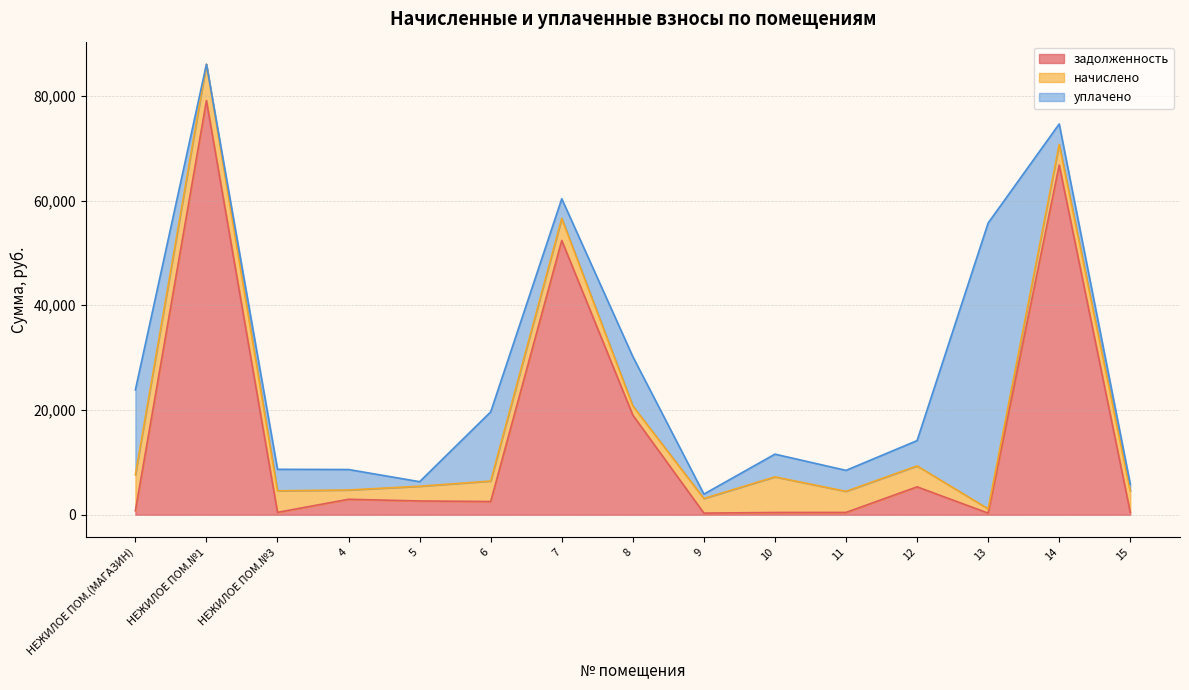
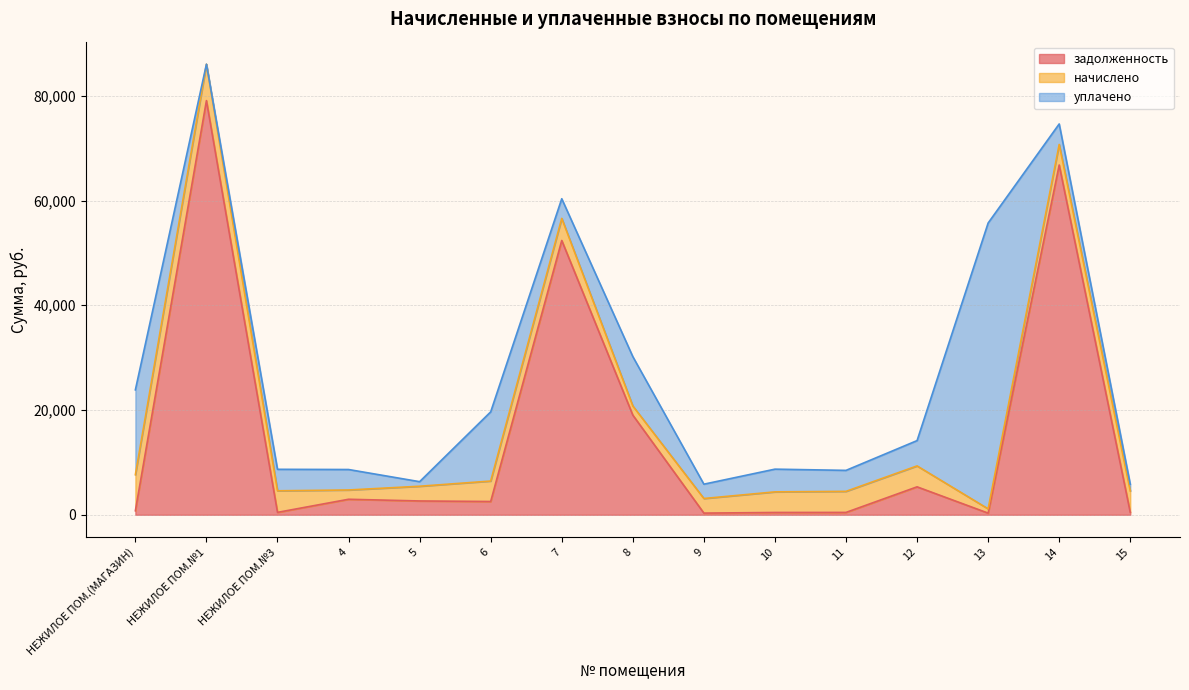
уплачено, 9: 1,000 -> 3,000
начислено, 10: 7,000 -> 4,000
